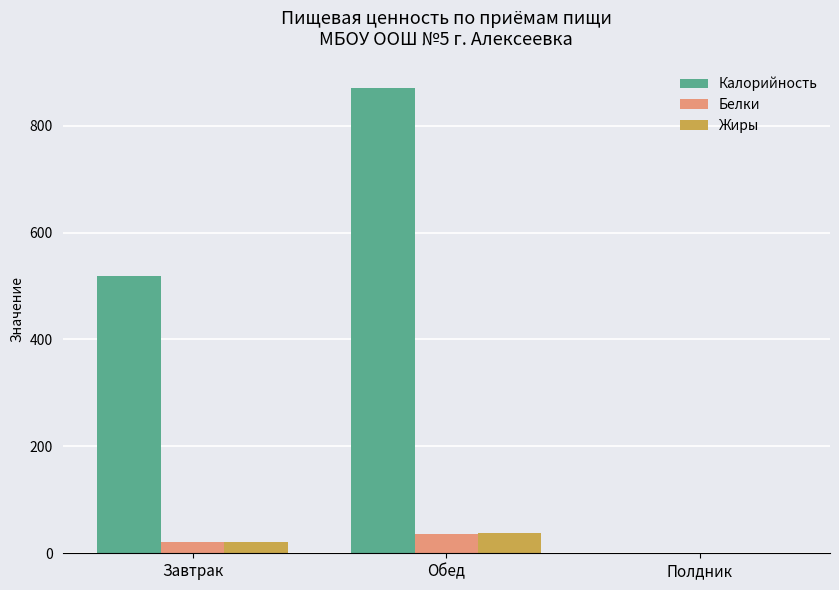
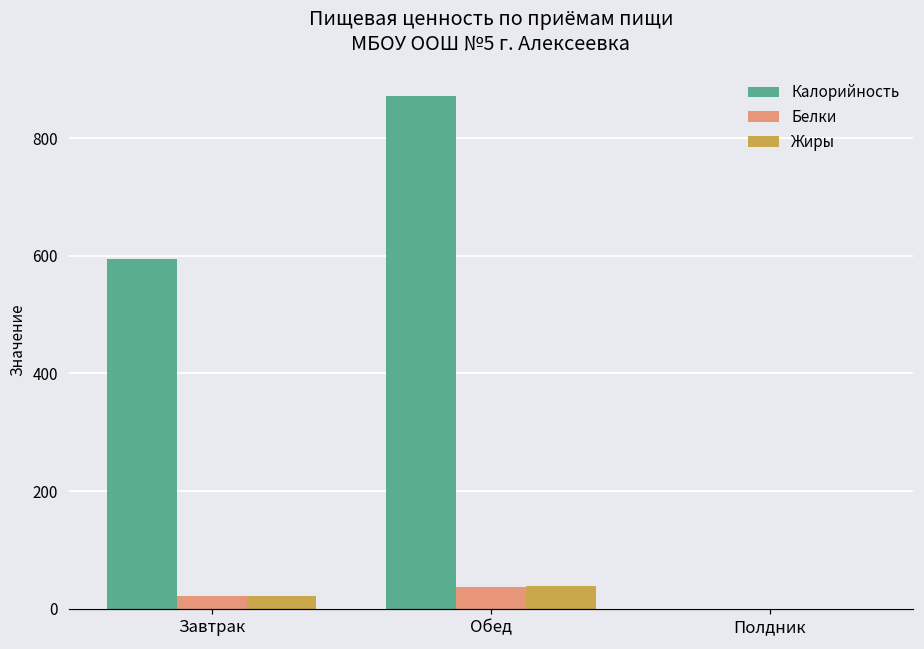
Калорийность, Завтрак: 520 -> 600
